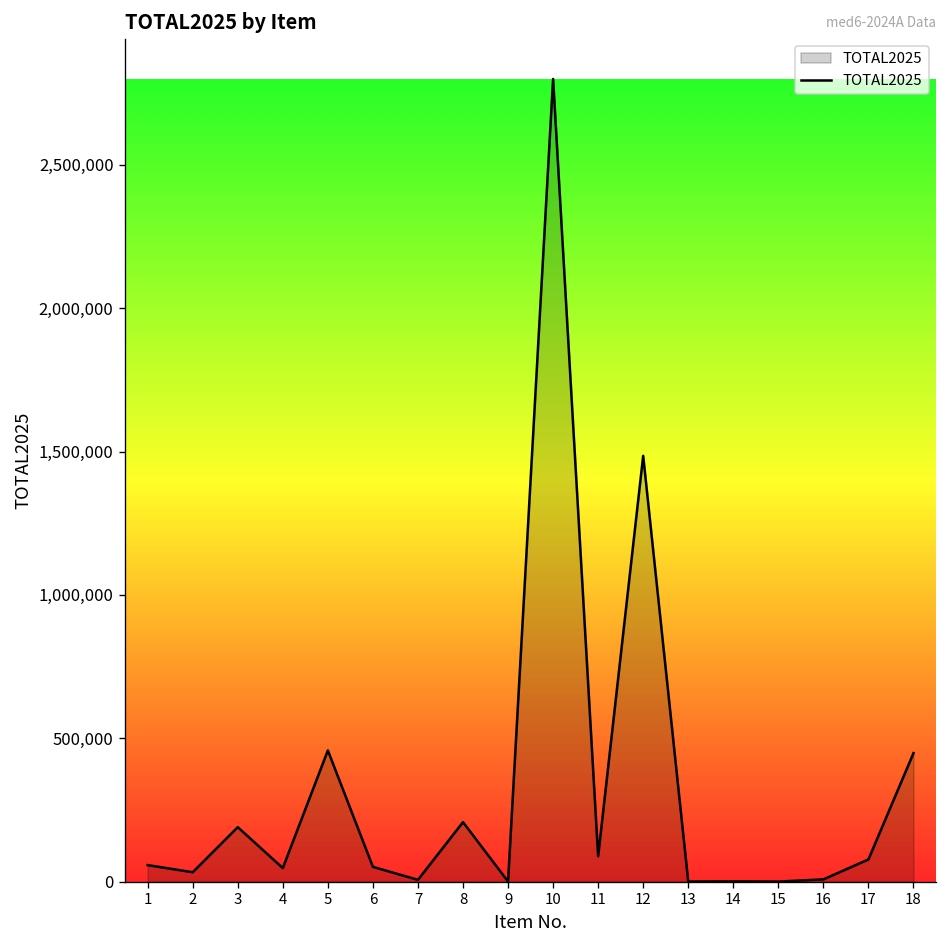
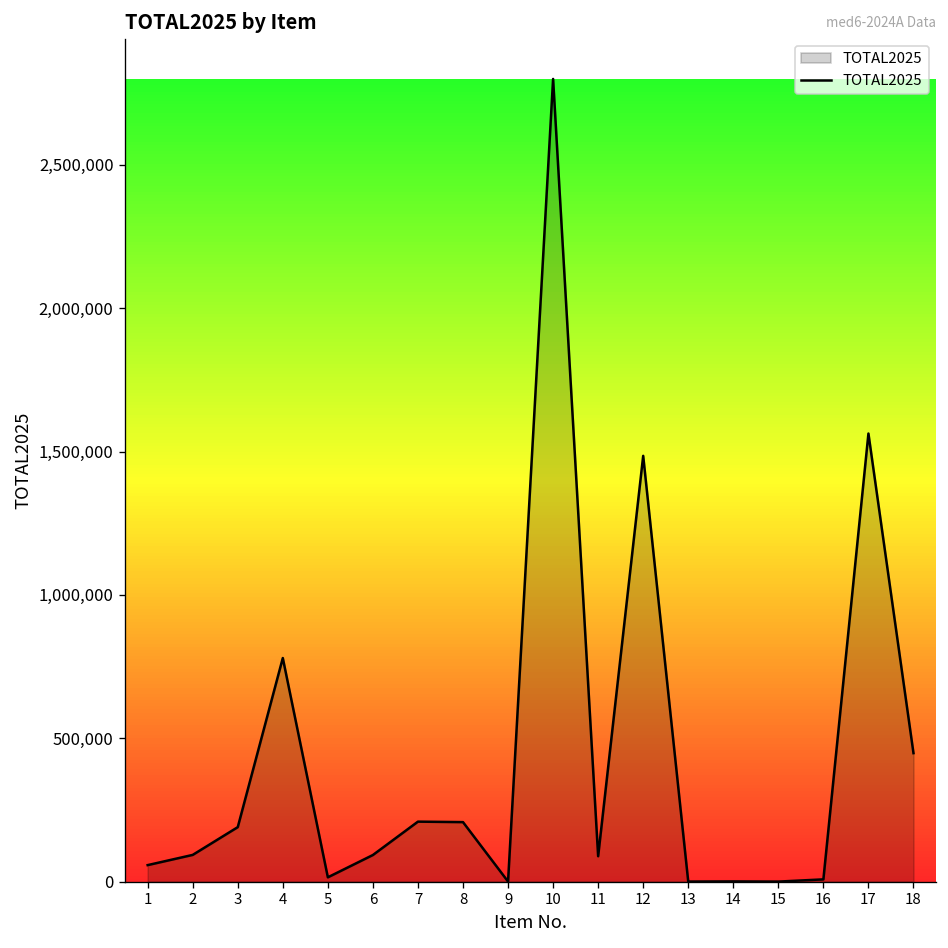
2: 30,000 -> 90,000
4: 50,000 -> 780,000
5: 460,000 -> 20,000
6: 50,000 -> 90,000
7: 10,000 -> 210,000
17: 80,000 -> 1,560,000
